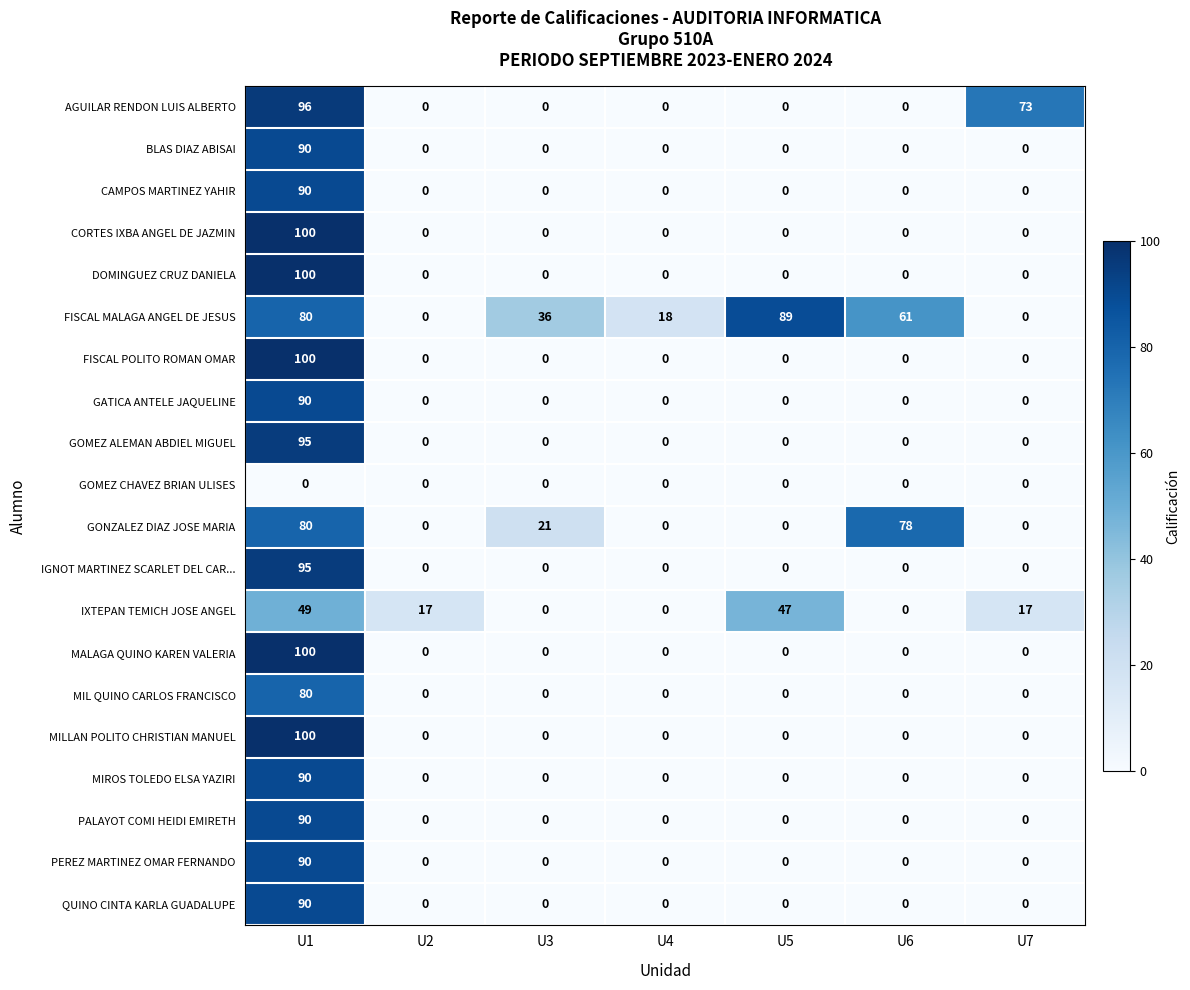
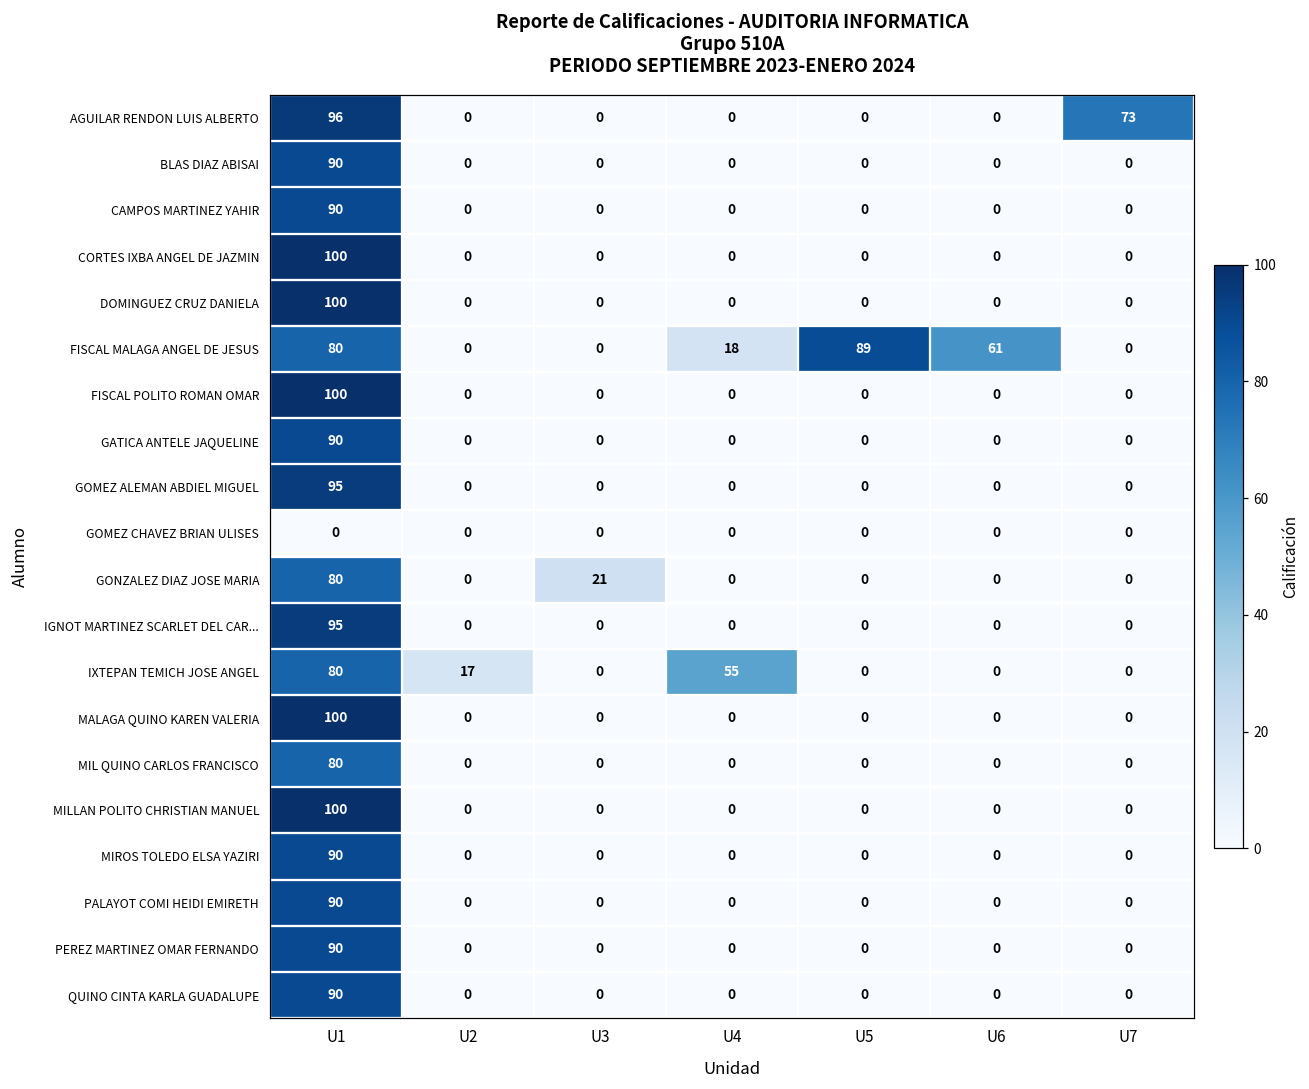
FISCAL MALAGA ANGEL DE JESUS, U3: 36 -> 0
GONZALEZ DIAZ JOSE MARIA, U6: 78 -> 0
IXTEPAN TEMICH JOSE ANGEL, U1: 49 -> 80
IXTEPAN TEMICH JOSE ANGEL, U4: 0 -> 55
IXTEPAN TEMICH JOSE ANGEL, U5: 47 -> 0
IXTEPAN TEMICH JOSE ANGEL, U7: 17 -> 0
